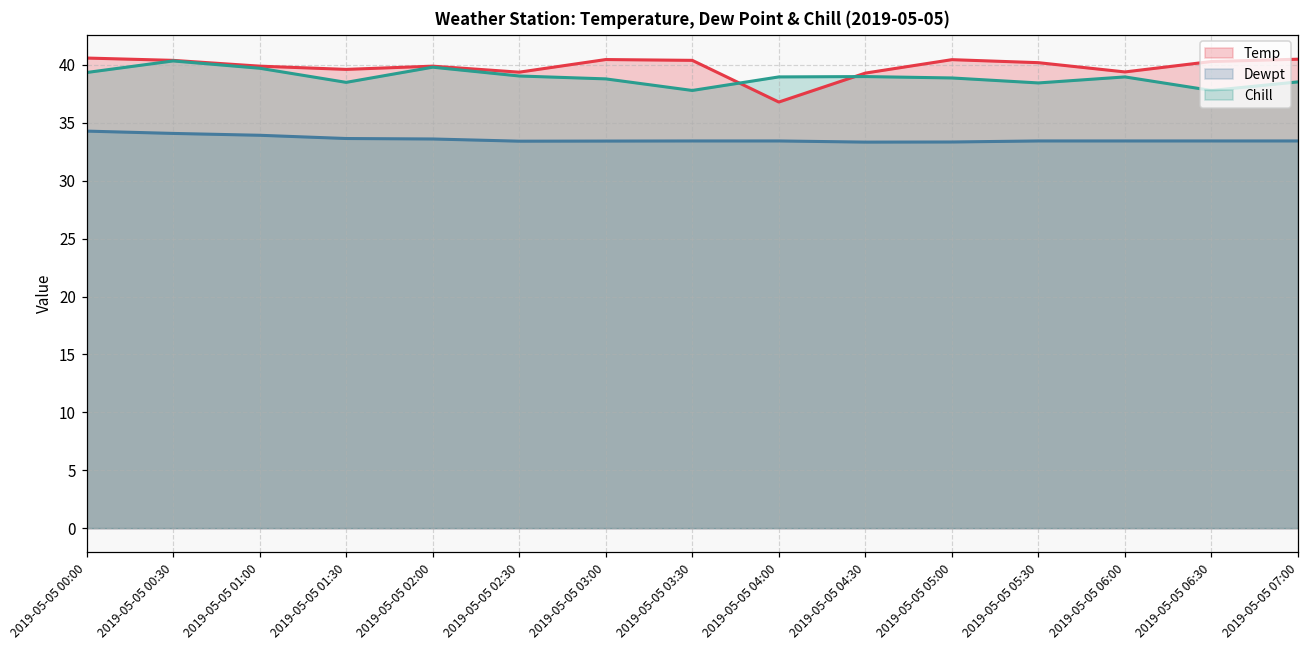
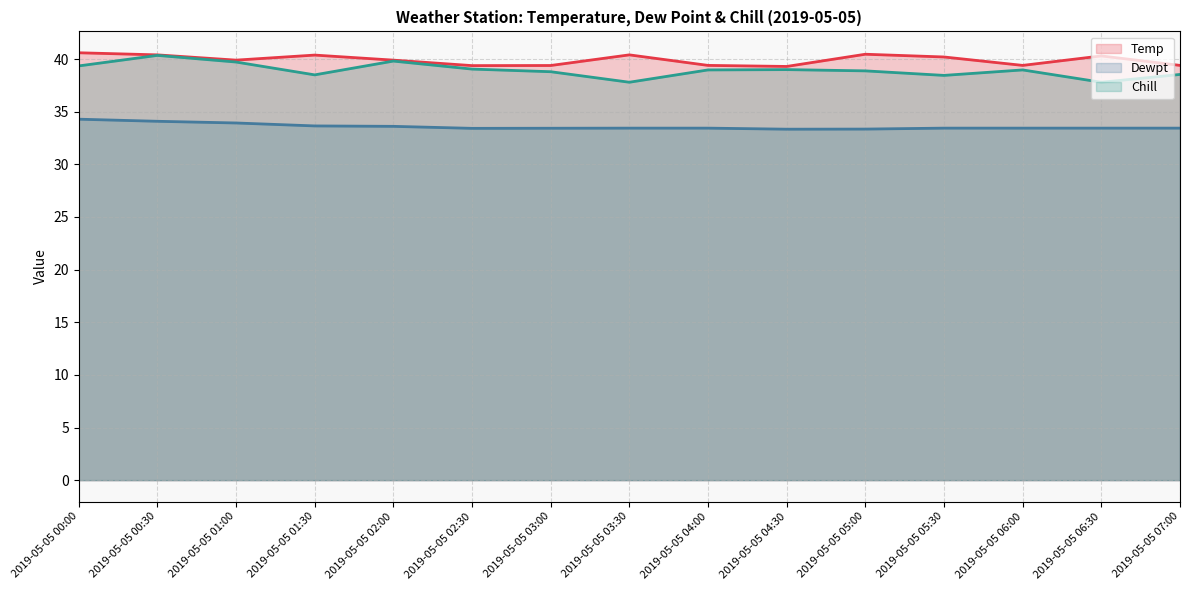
Temp, 2019-05-05 01:30: 39.6 -> 40.4
Temp, 2019-05-05 03:00: 40.5 -> 39.4
Temp, 2019-05-05 04:00: 36.8 -> 39.4
Temp, 2019-05-05 07:00: 40.5 -> 39.4
